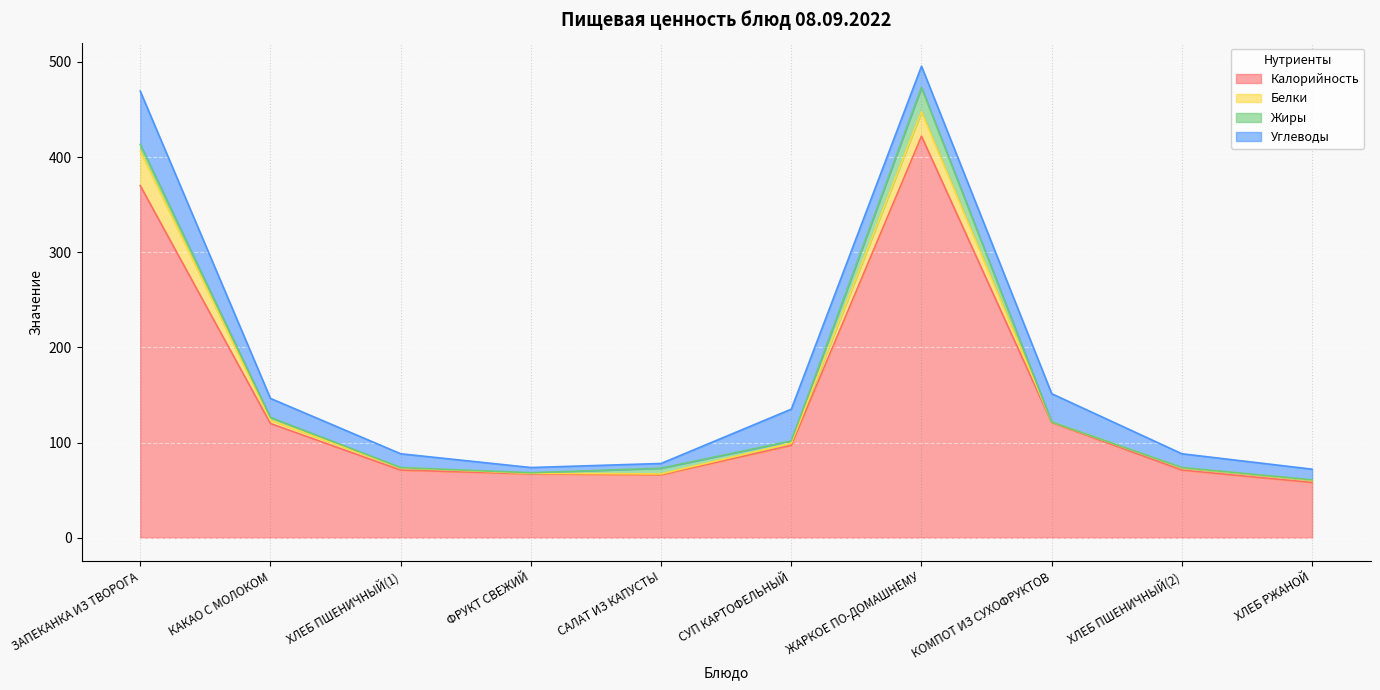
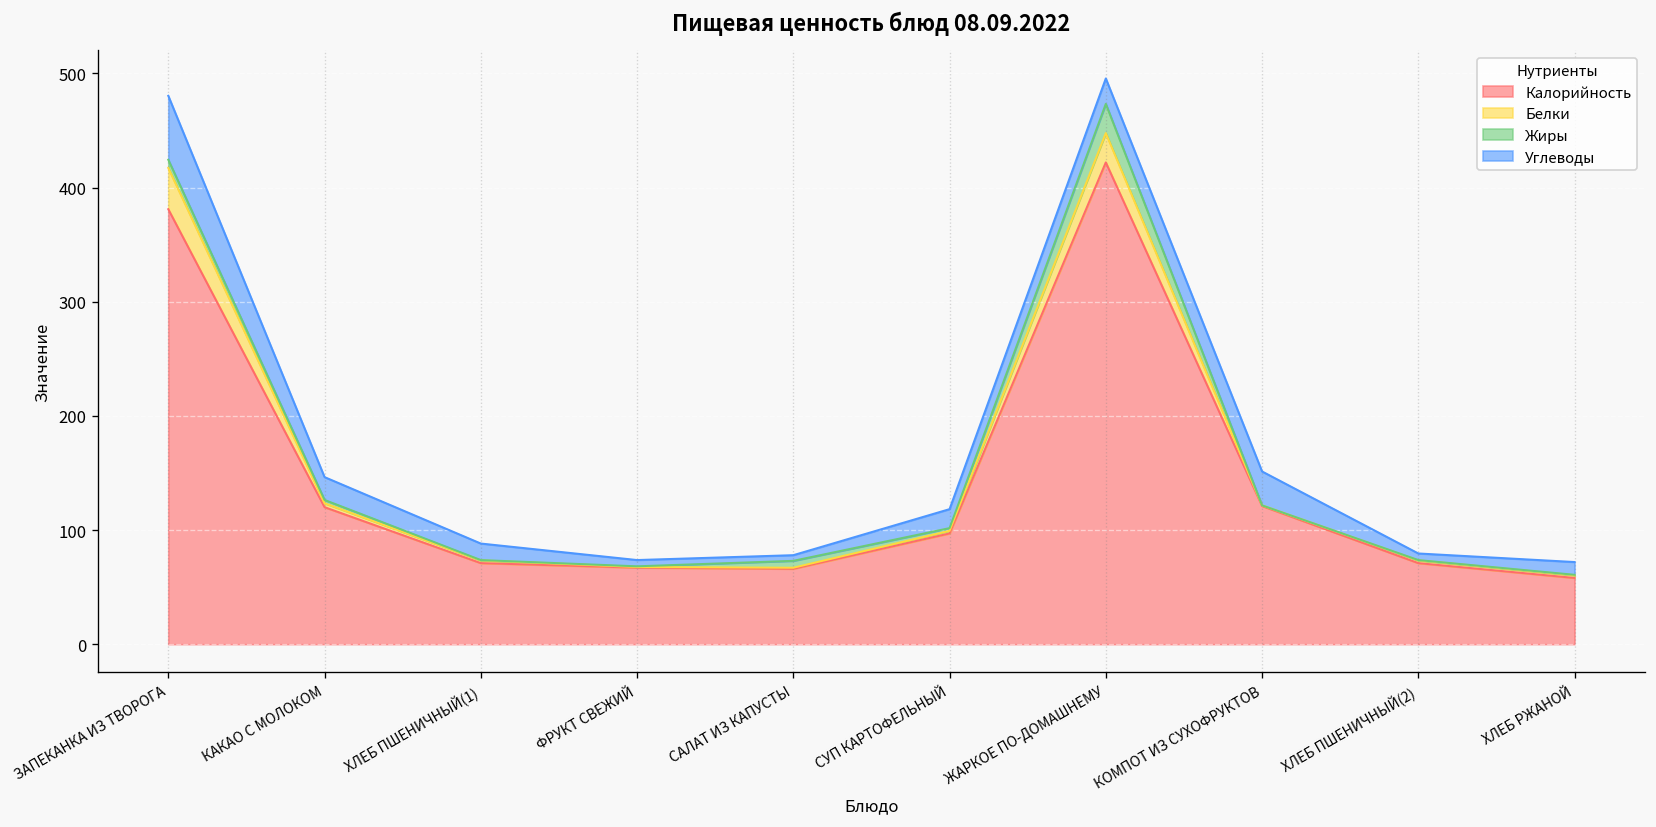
Калорийность, ЗАПЕКАНКА ИЗ ТВОРОГА: 370 -> 380
Углеводы, СУП КАРТОФЕЛЬНЫЙ: 30 -> 20
Углеводы, ХЛЕБ ПШЕНИЧНЫЙ(2): 14 -> 6
